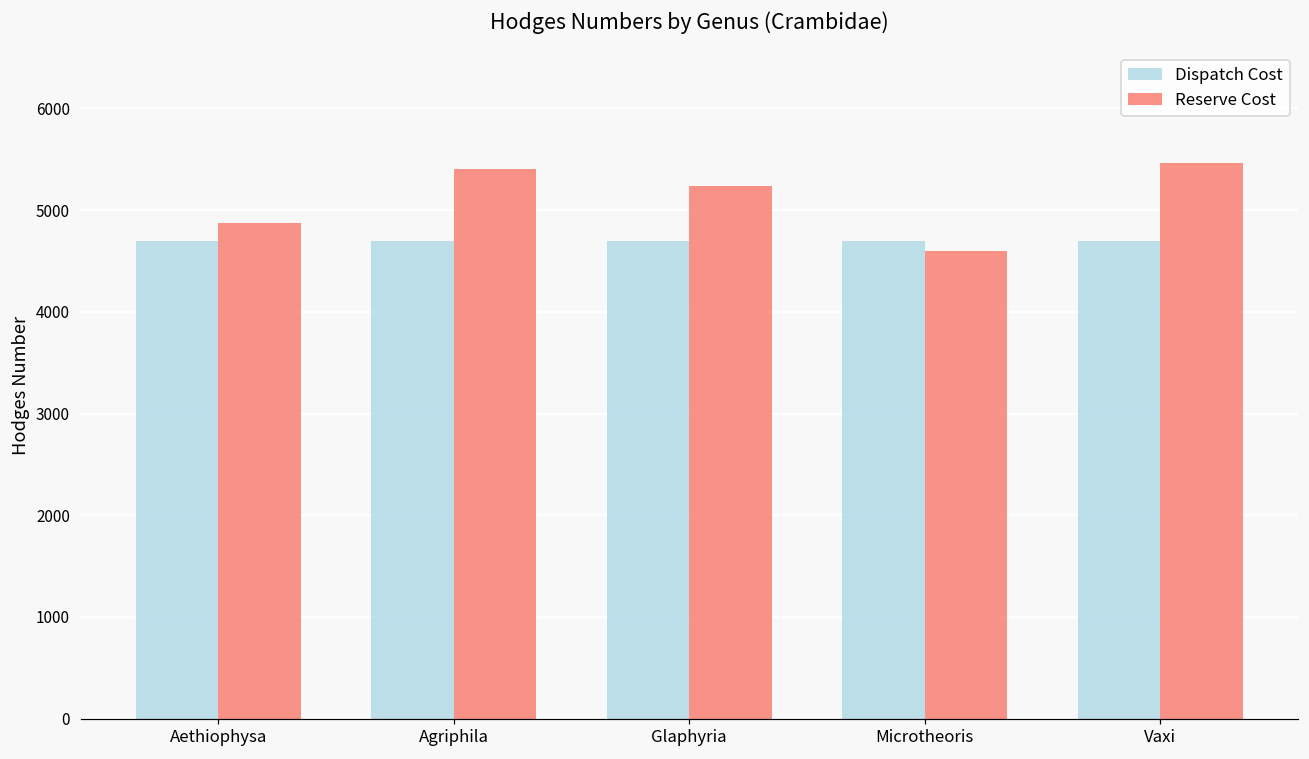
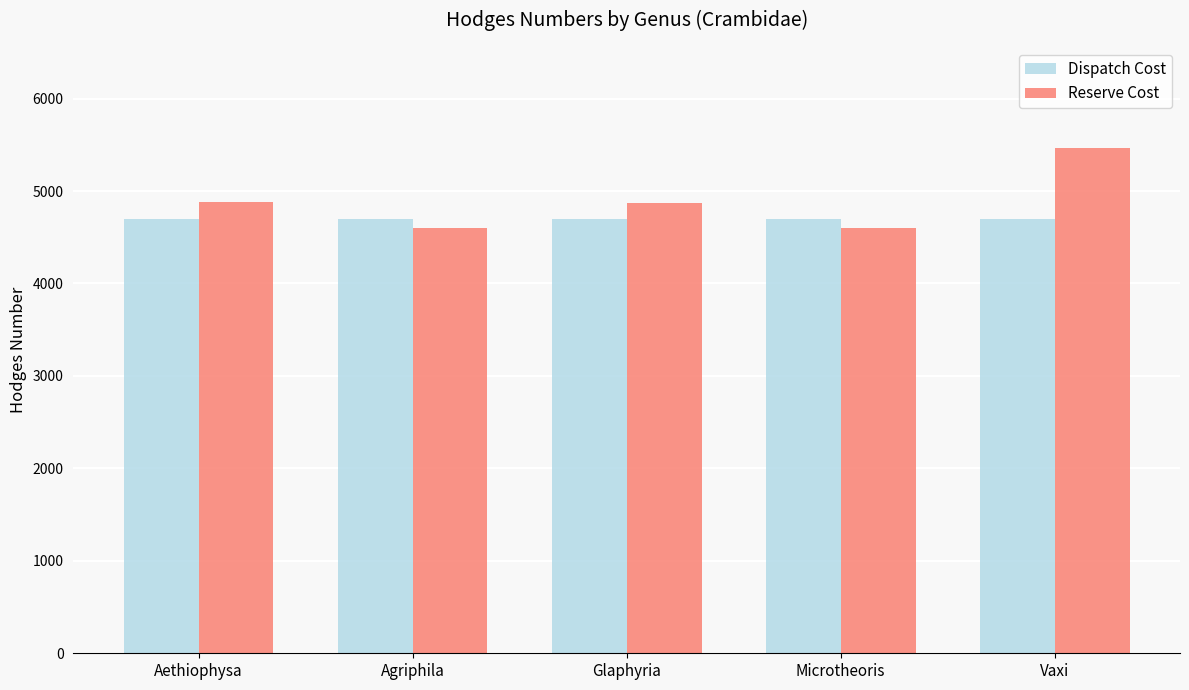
Reserve Cost, Agriphila: 5400 -> 4600
Reserve Cost, Glaphyria: 5200 -> 4900
